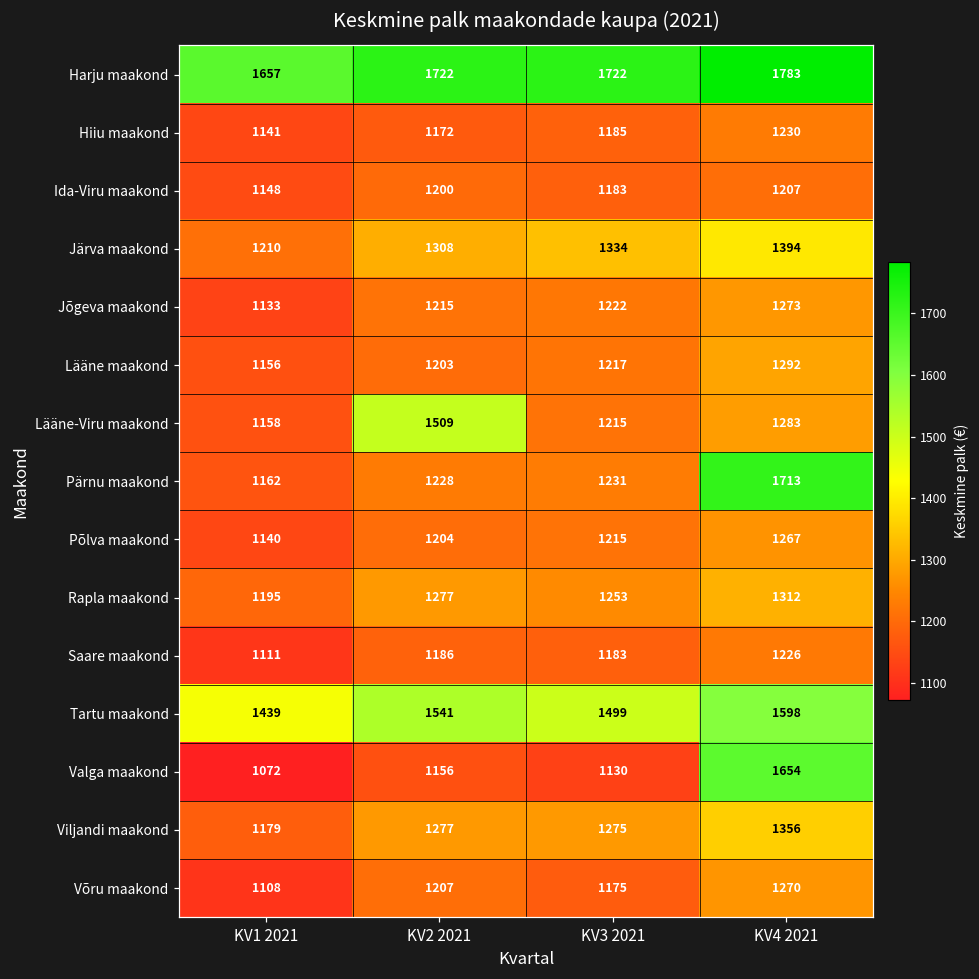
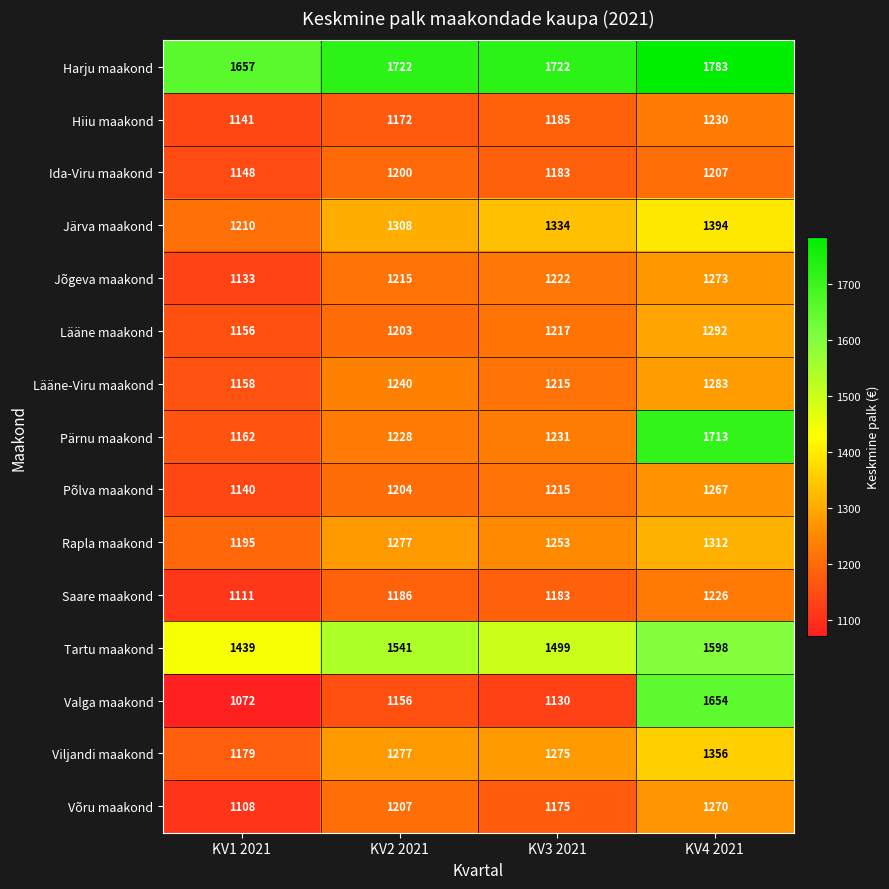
Lääne-Viru maakond, KV2 2021: 1509 -> 1240
